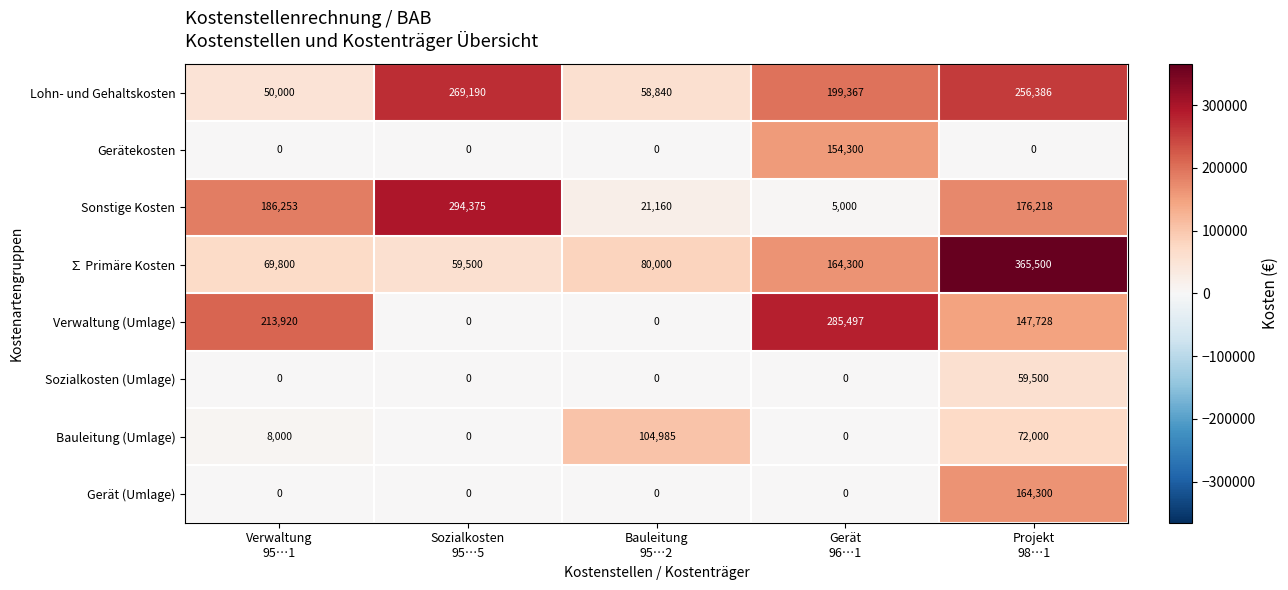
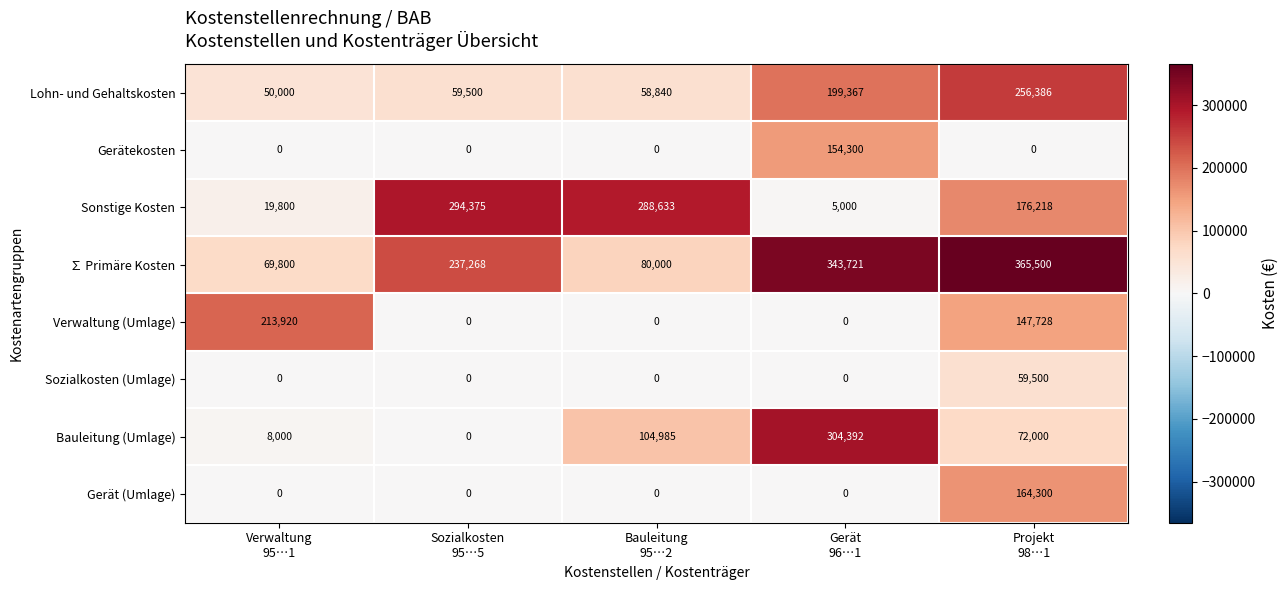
Lohn- und Gehaltskosten, Sozialkosten 95…5: 269,190 -> 59,500
Sonstige Kosten, Verwaltung 95…1: 186,253 -> 19,800
Sonstige Kosten, Bauleitung 95…2: 21,160 -> 288,633
∑ Primäre Kosten, Sozialkosten 95…5: 59,500 -> 237,268
∑ Primäre Kosten, Gerät 96…1: 164,300 -> 343,721
Verwaltung (Umlage), Gerät 96…1: 285,497 -> 0
Bauleitung (Umlage), Gerät 96…1: 0 -> 304,392
